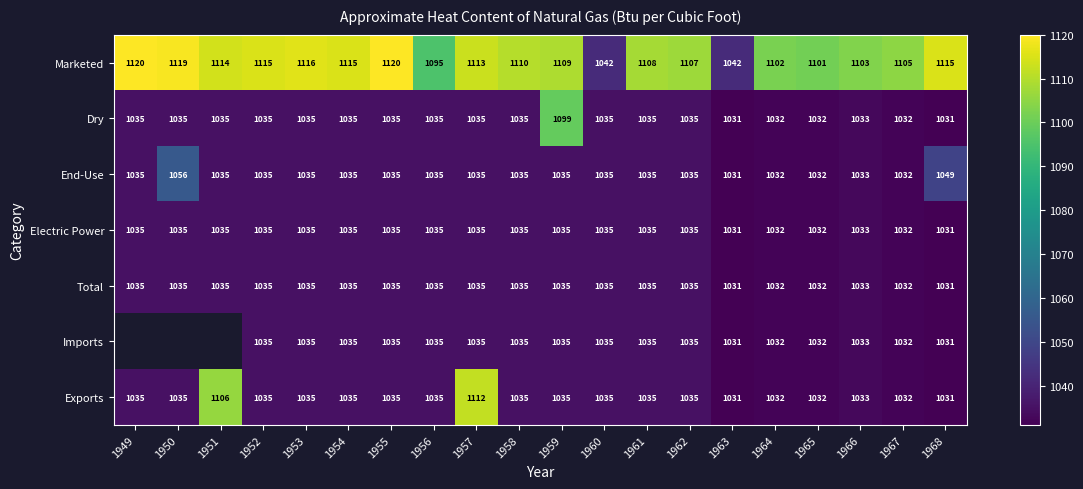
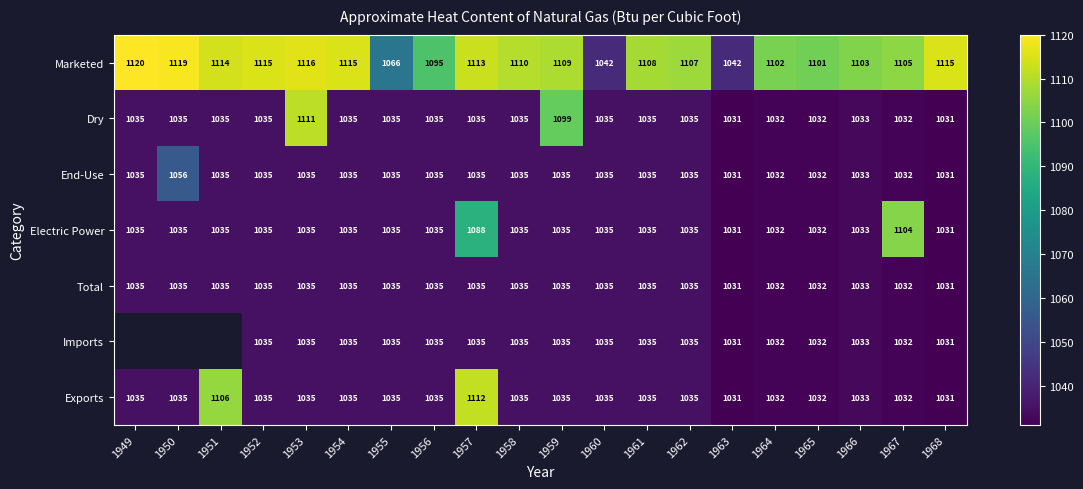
Marketed, 1955: 1120 -> 1066
Dry, 1953: 1035 -> 1111
End-Use, 1968: 1049 -> 1031
Electric Power, 1957: 1035 -> 1088
Electric Power, 1967: 1032 -> 1104
